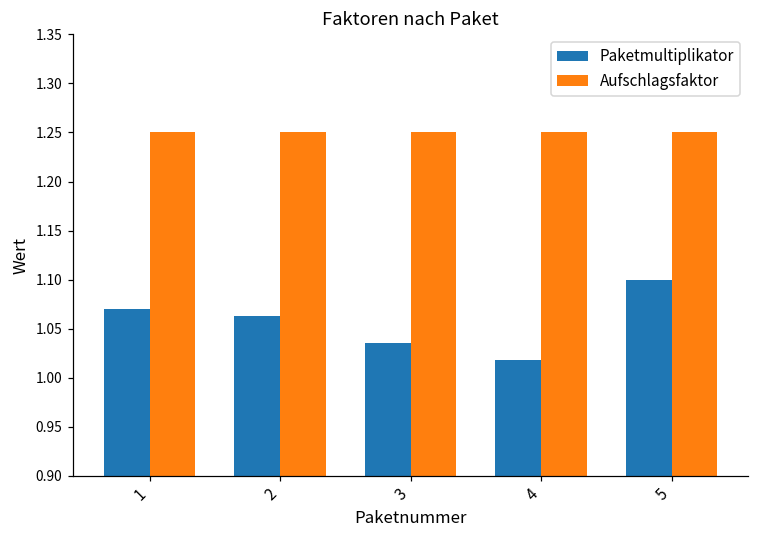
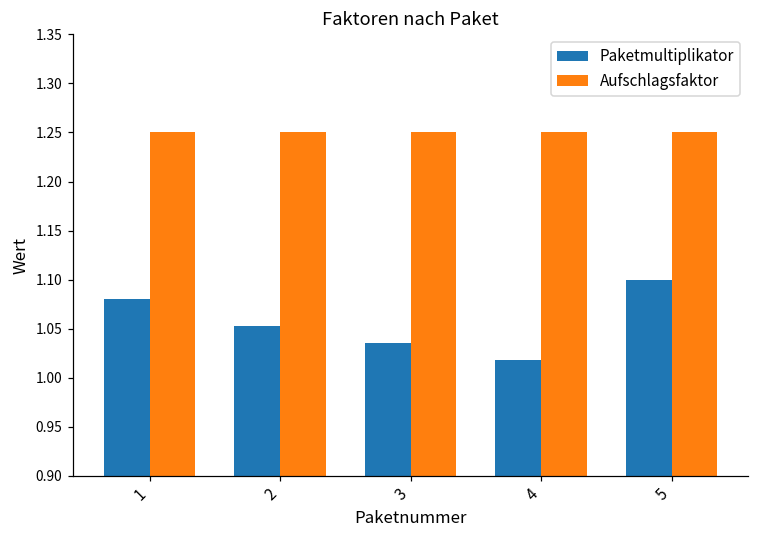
Paketmultiplikator, 1: 1.07 -> 1.08
Paketmultiplikator, 2: 1.06 -> 1.05
